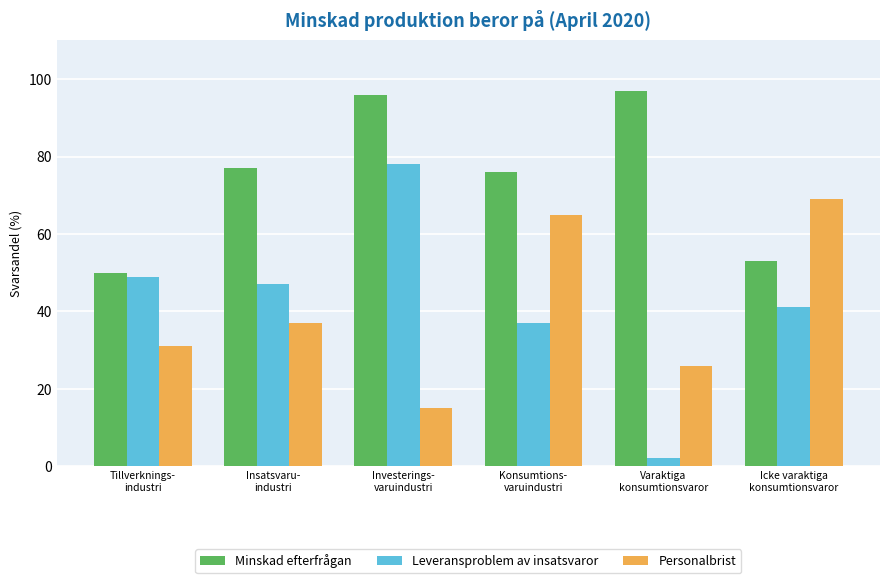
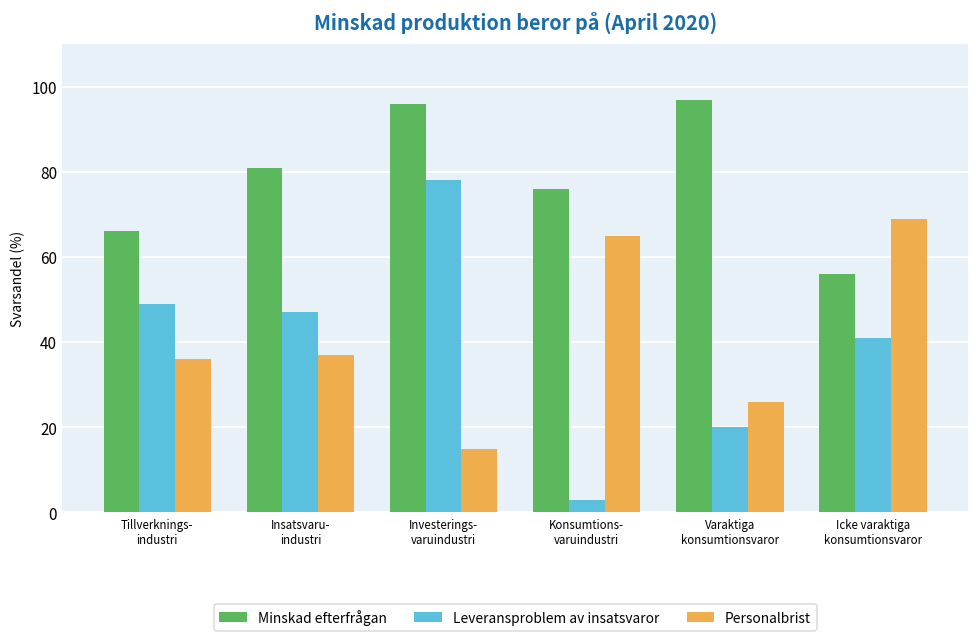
Minskad efterfrågan, Tillverknings- industri: 50 -> 66
Personalbrist, Tillverknings- industri: 31 -> 36
Minskad efterfrågan, Insatsvaru- industri: 77 -> 81
Leveransproblem av insatsvaror, Konsumtions- varuindustri: 37 -> 3
Leveransproblem av insatsvaror, Varaktiga konsumtionsvaror: 2 -> 20
Minskad efterfrågan, Icke varaktiga konsumtionsvaror: 53 -> 56
